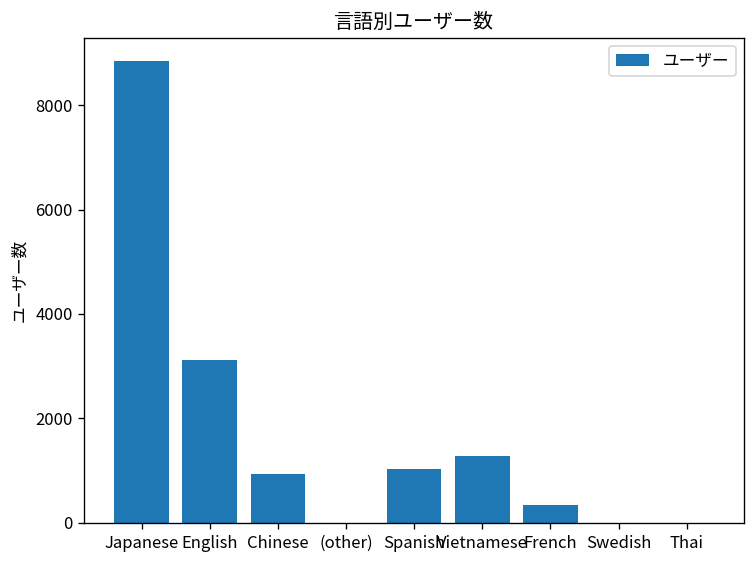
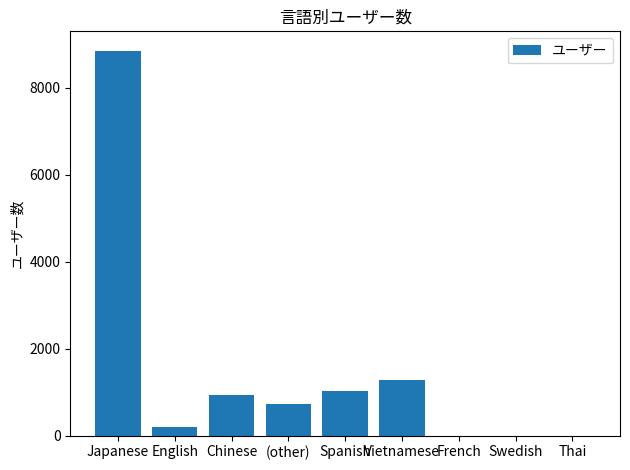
English: 3100 -> 200
(other): 0 -> 700
French: 300 -> 0
